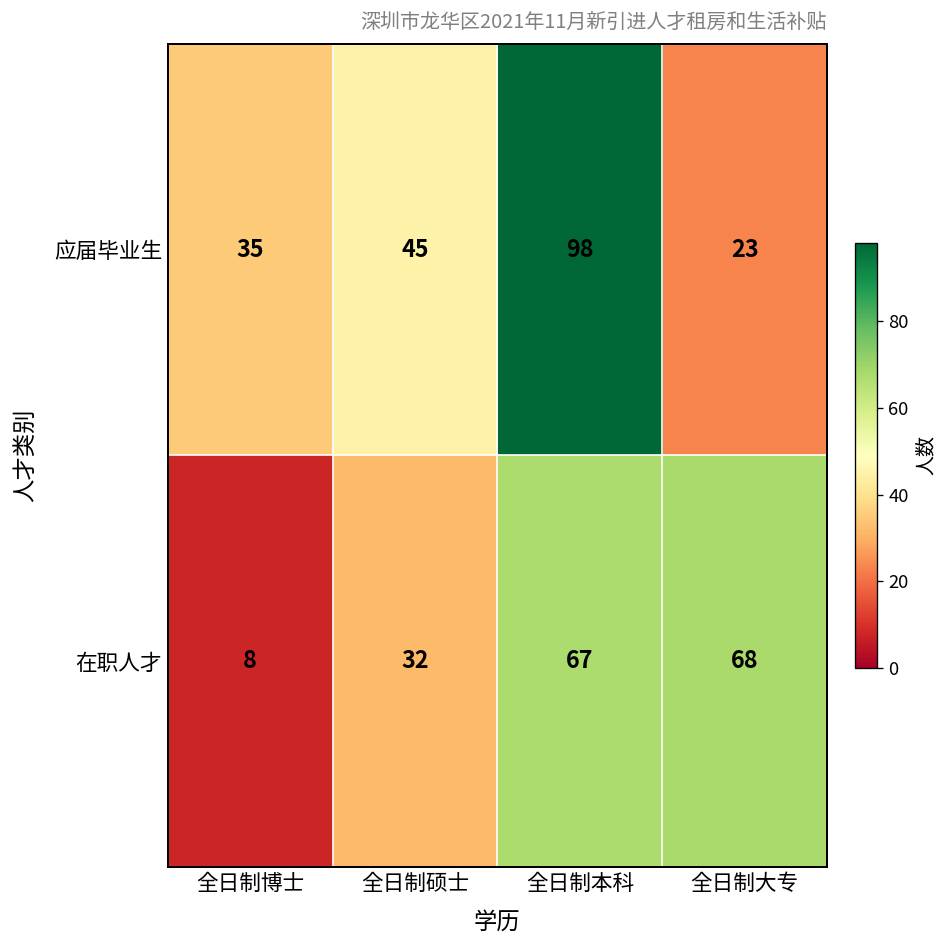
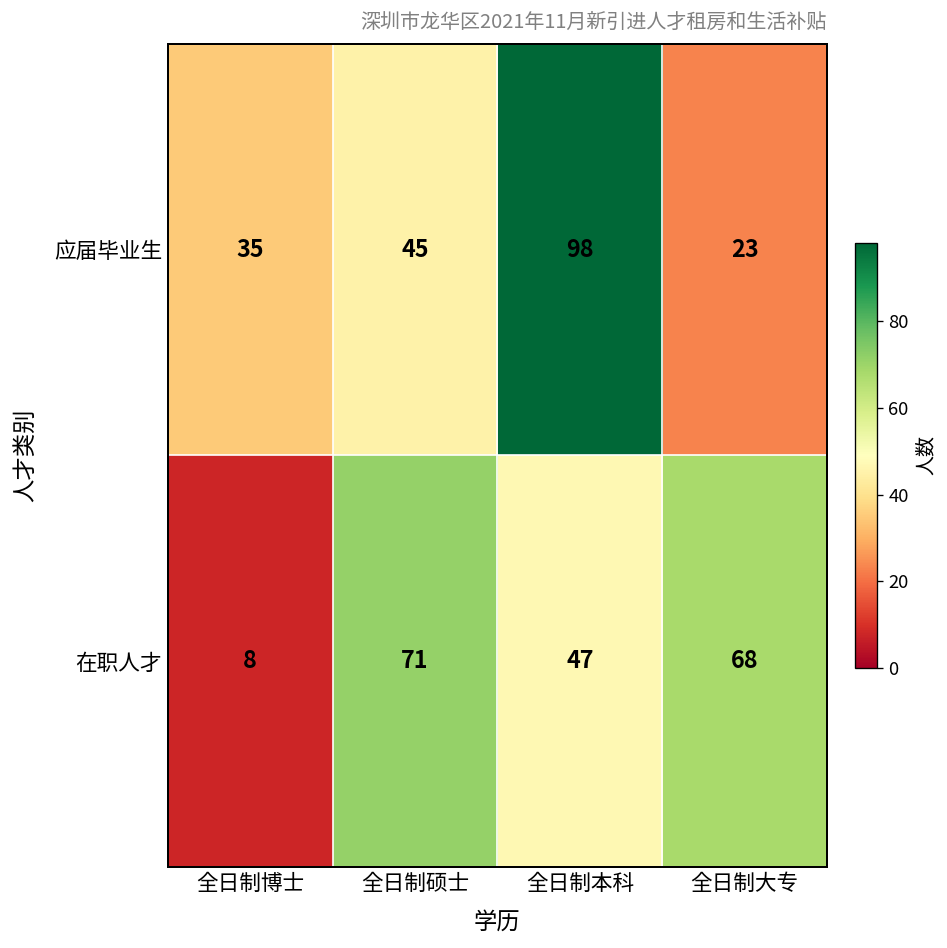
在职人才, 全日制硕士: 32 -> 71
在职人才, 全日制本科: 67 -> 47
